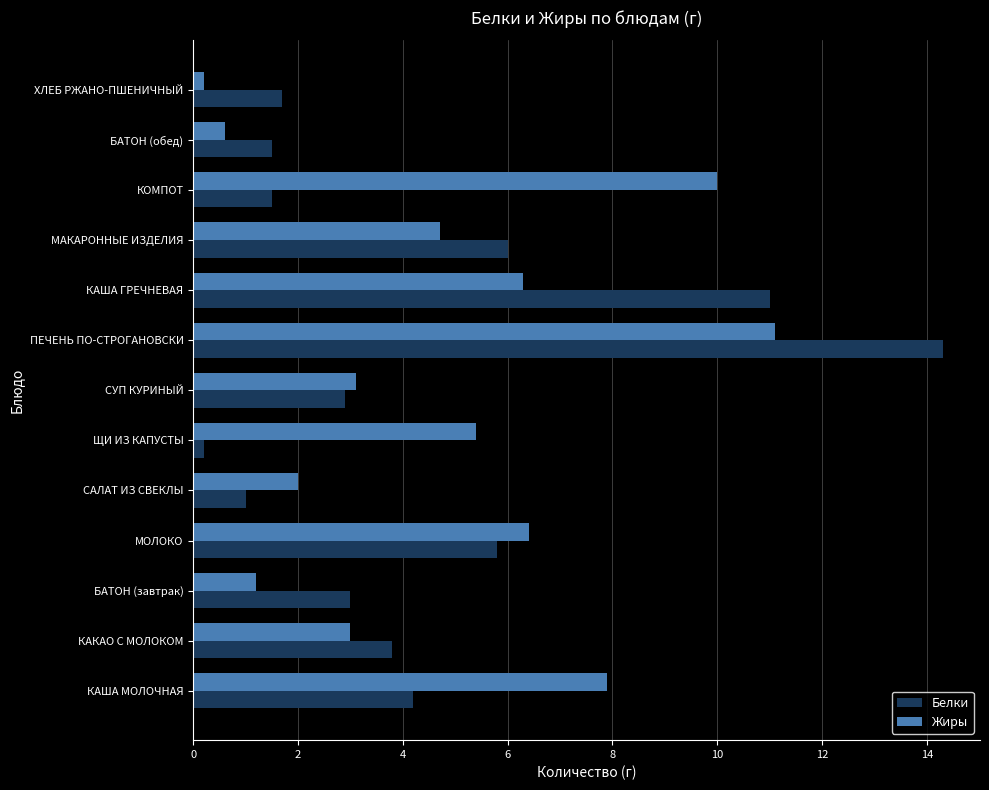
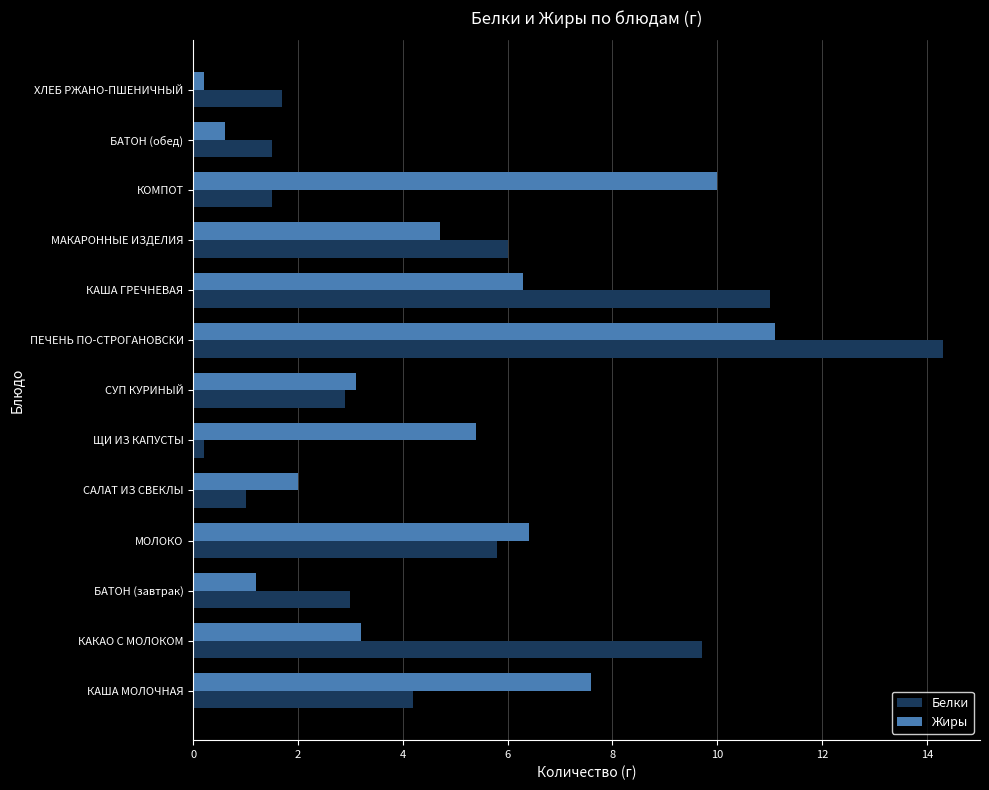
Жиры, КАКАО С МОЛОКОМ: 3.0 -> 3.2
Белки, КАКАО С МОЛОКОМ: 3.8 -> 9.7
Жиры, КАША МОЛОЧНАЯ: 7.9 -> 7.6
